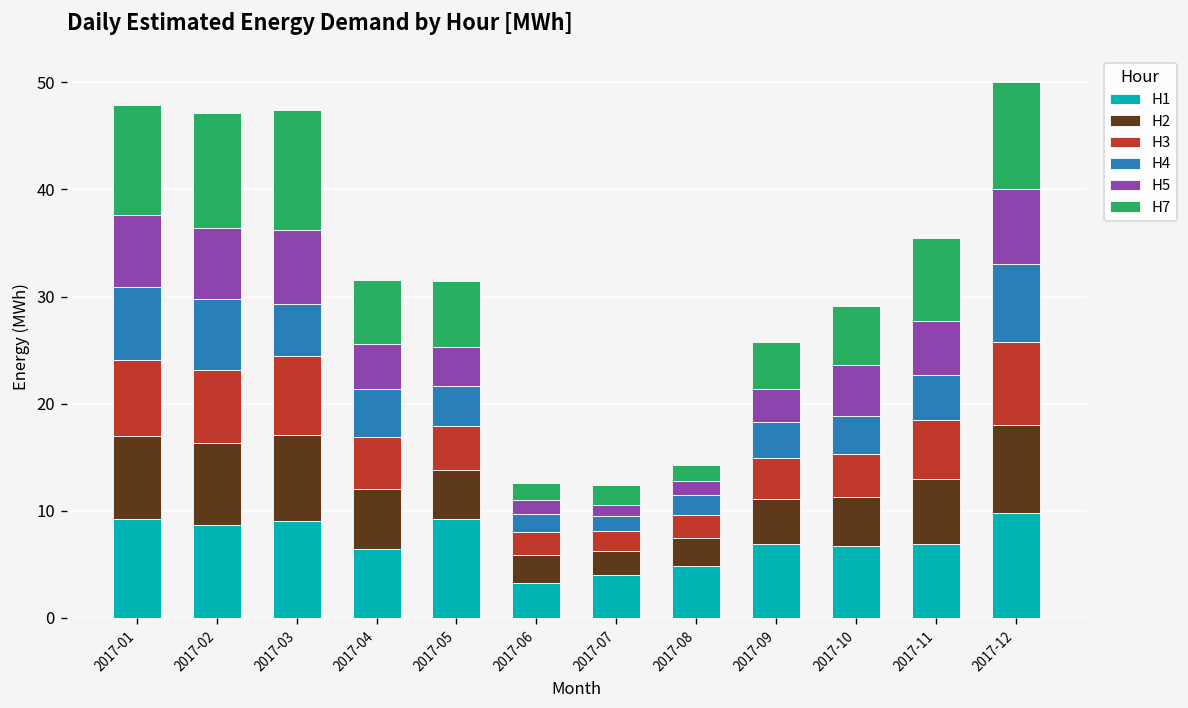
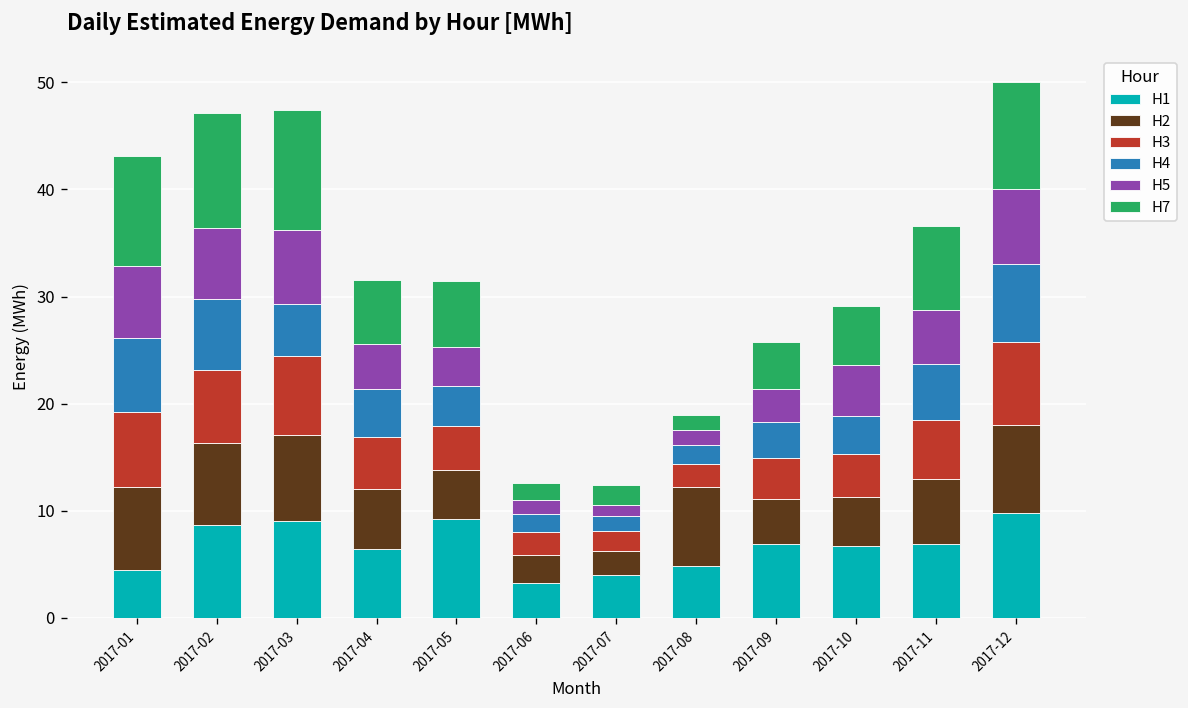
H1, 2017-01: 9 -> 4
H2, 2017-08: 3 -> 7
H4, 2017-11: 4 -> 5
